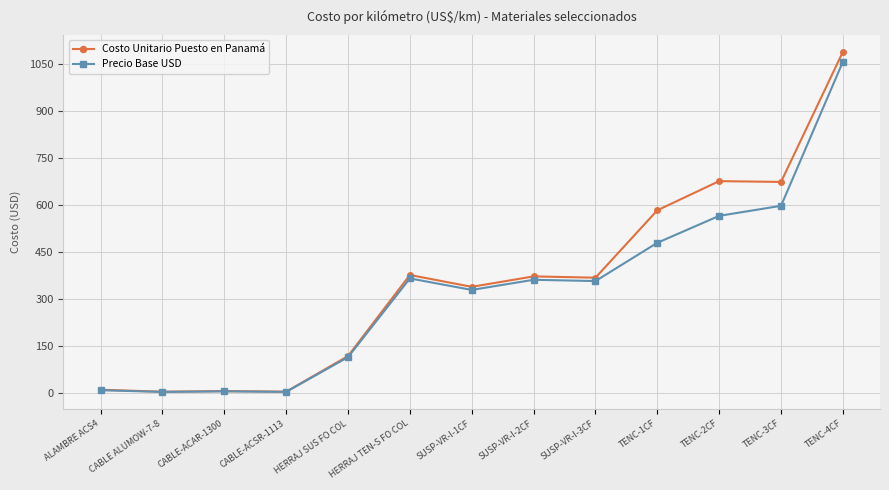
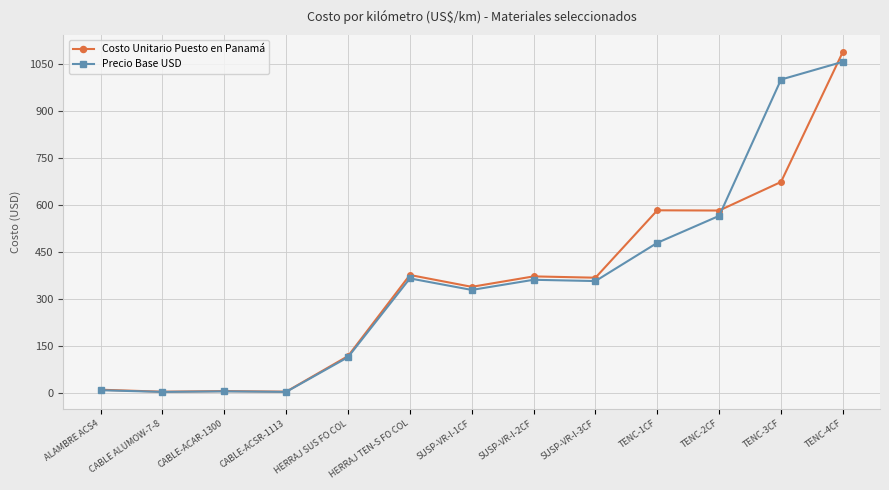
Costo Unitario Puesto en Panamá, TENC-2CF: 680 -> 580
Precio Base USD, TENC-3CF: 600 -> 1000
